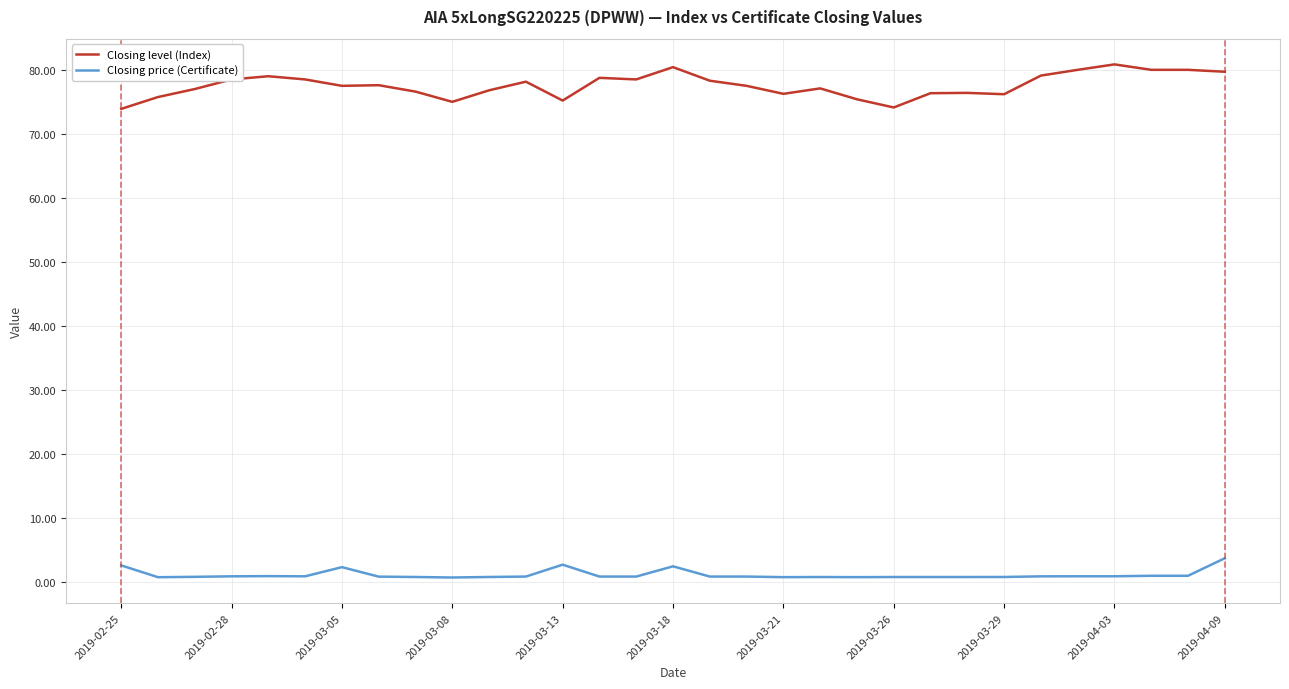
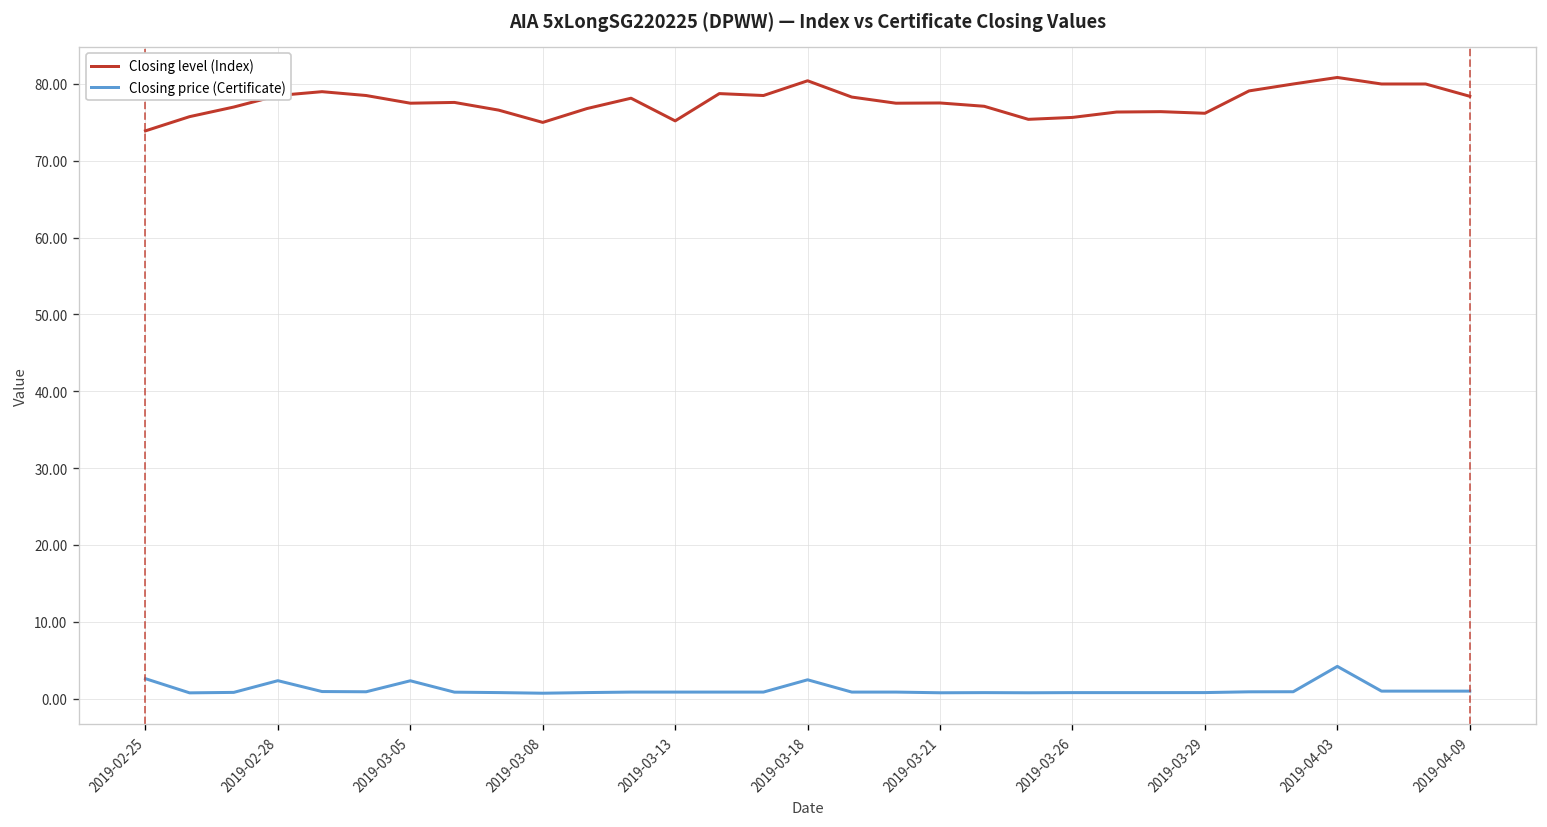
Closing price (Certificate), 2019-02-28: 1 -> 2
Closing price (Certificate), 2019-03-13: 3 -> 1
Closing level (Index), 2019-03-21: 76 -> 78
Closing level (Index), 2019-03-26: 74 -> 76
Closing price (Certificate), 2019-04-03: 1 -> 4
Closing level (Index), 2019-04-09: 80 -> 78
Closing price (Certificate), 2019-04-09: 4 -> 1
